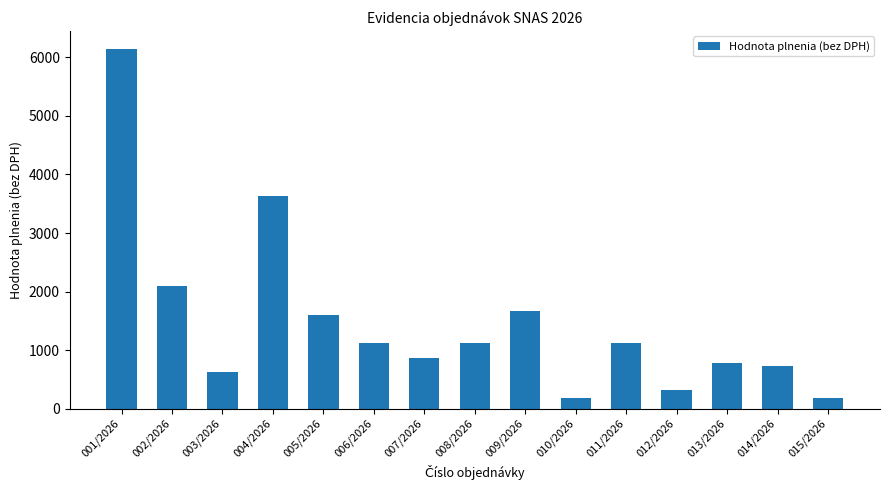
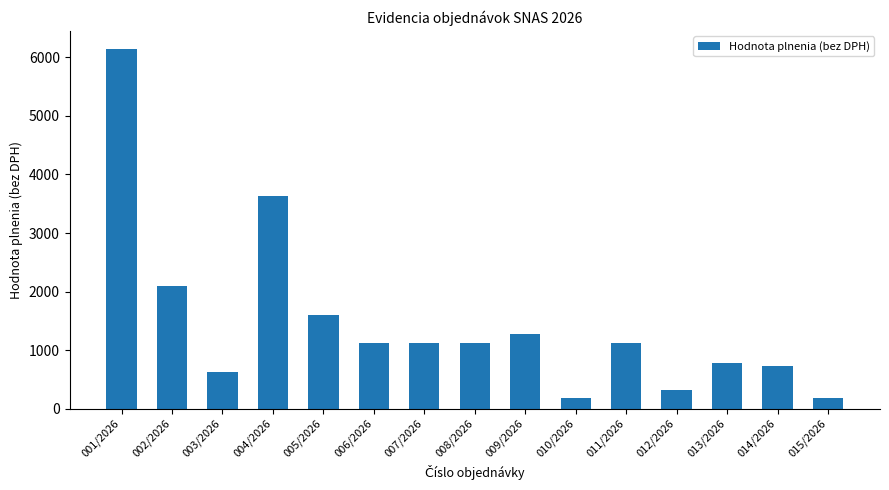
007/2026: 900 -> 1100
009/2026: 1700 -> 1300
